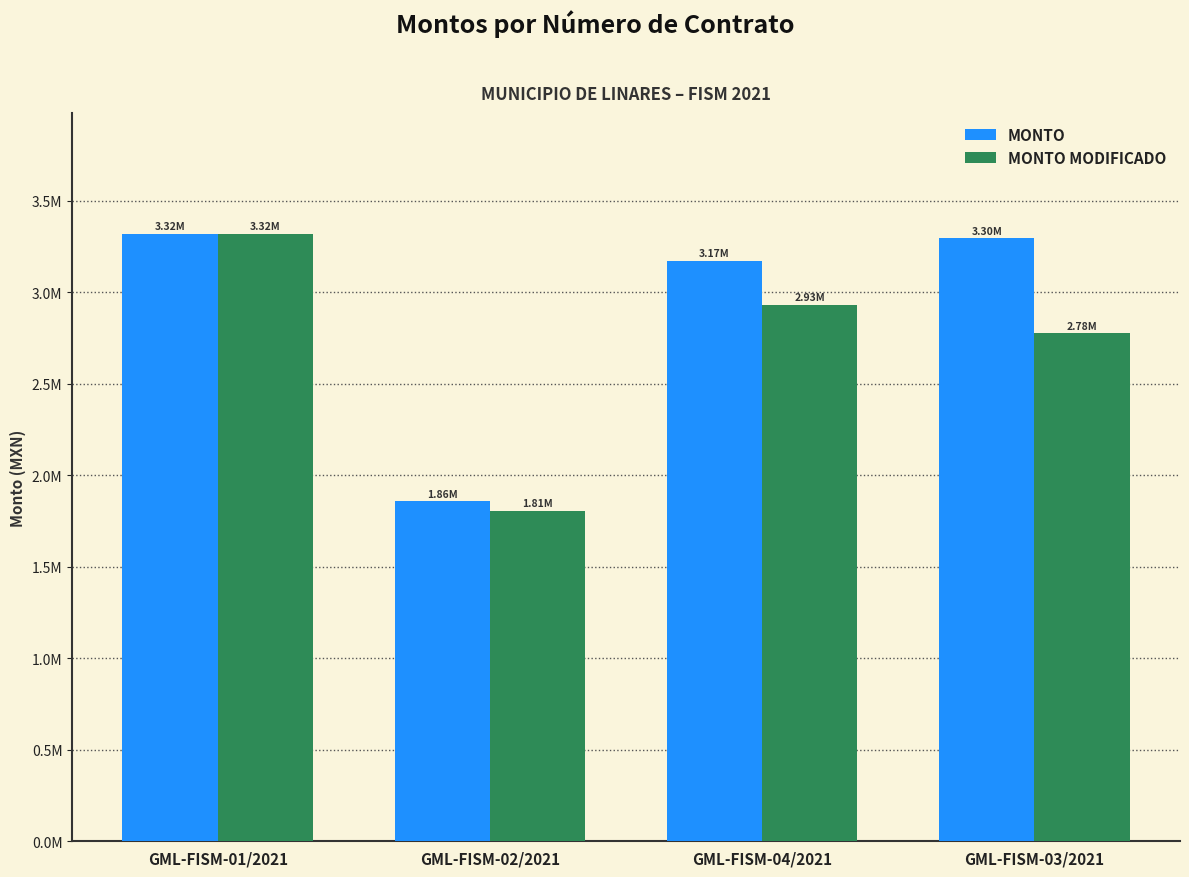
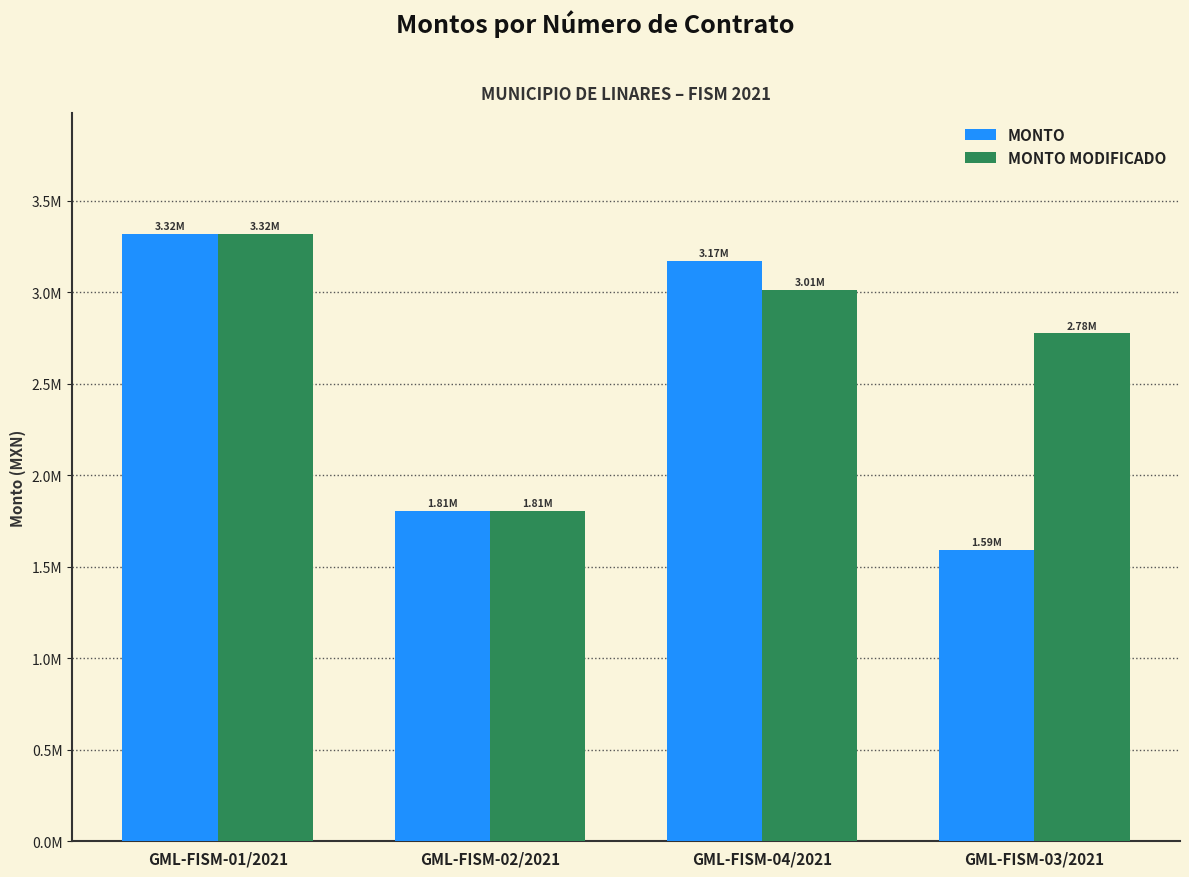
MONTO, GML-FISM-02/2021: 1.86M -> 1.81M
MONTO MODIFICADO, GML-FISM-04/2021: 2.93M -> 3.01M
MONTO, GML-FISM-03/2021: 3.30M -> 1.59M
